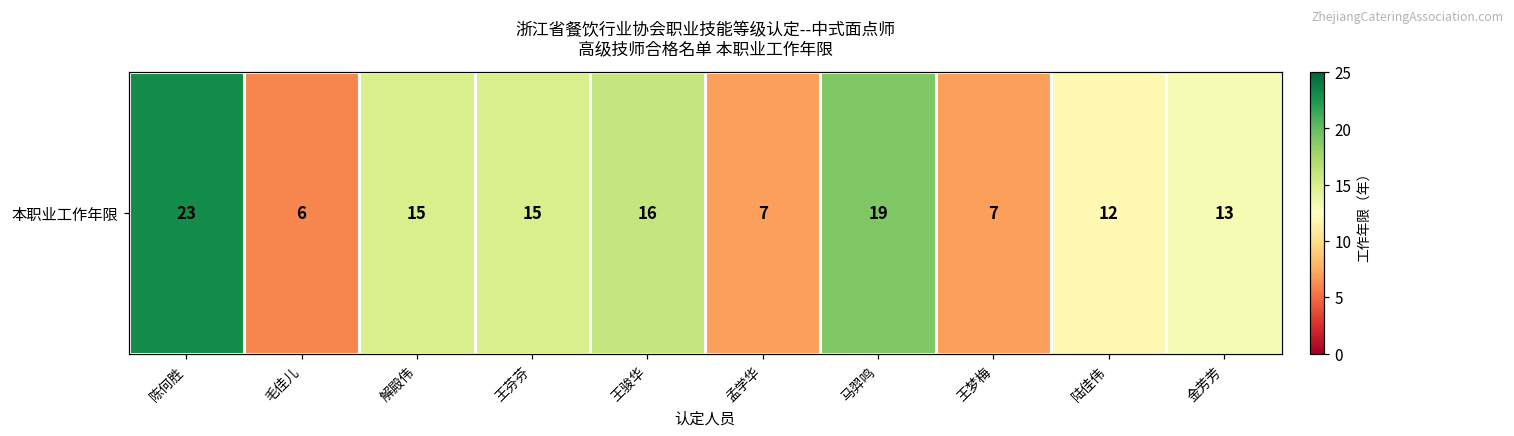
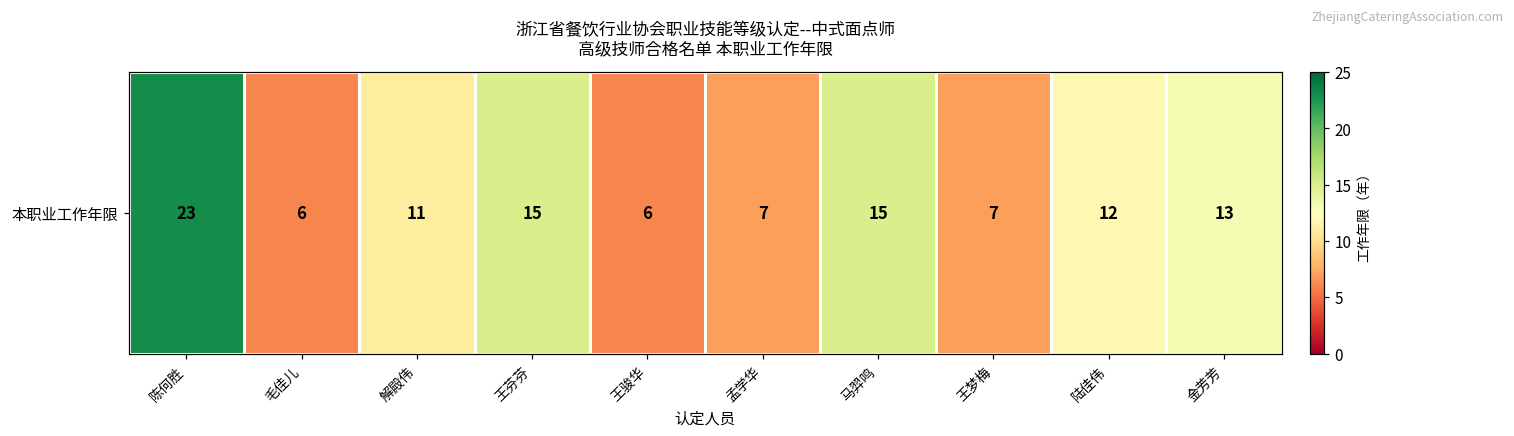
本职业工作年限, 解殿伟: 15 -> 11
本职业工作年限, 王骏华: 16 -> 6
本职业工作年限, 马羿鸣: 19 -> 15
